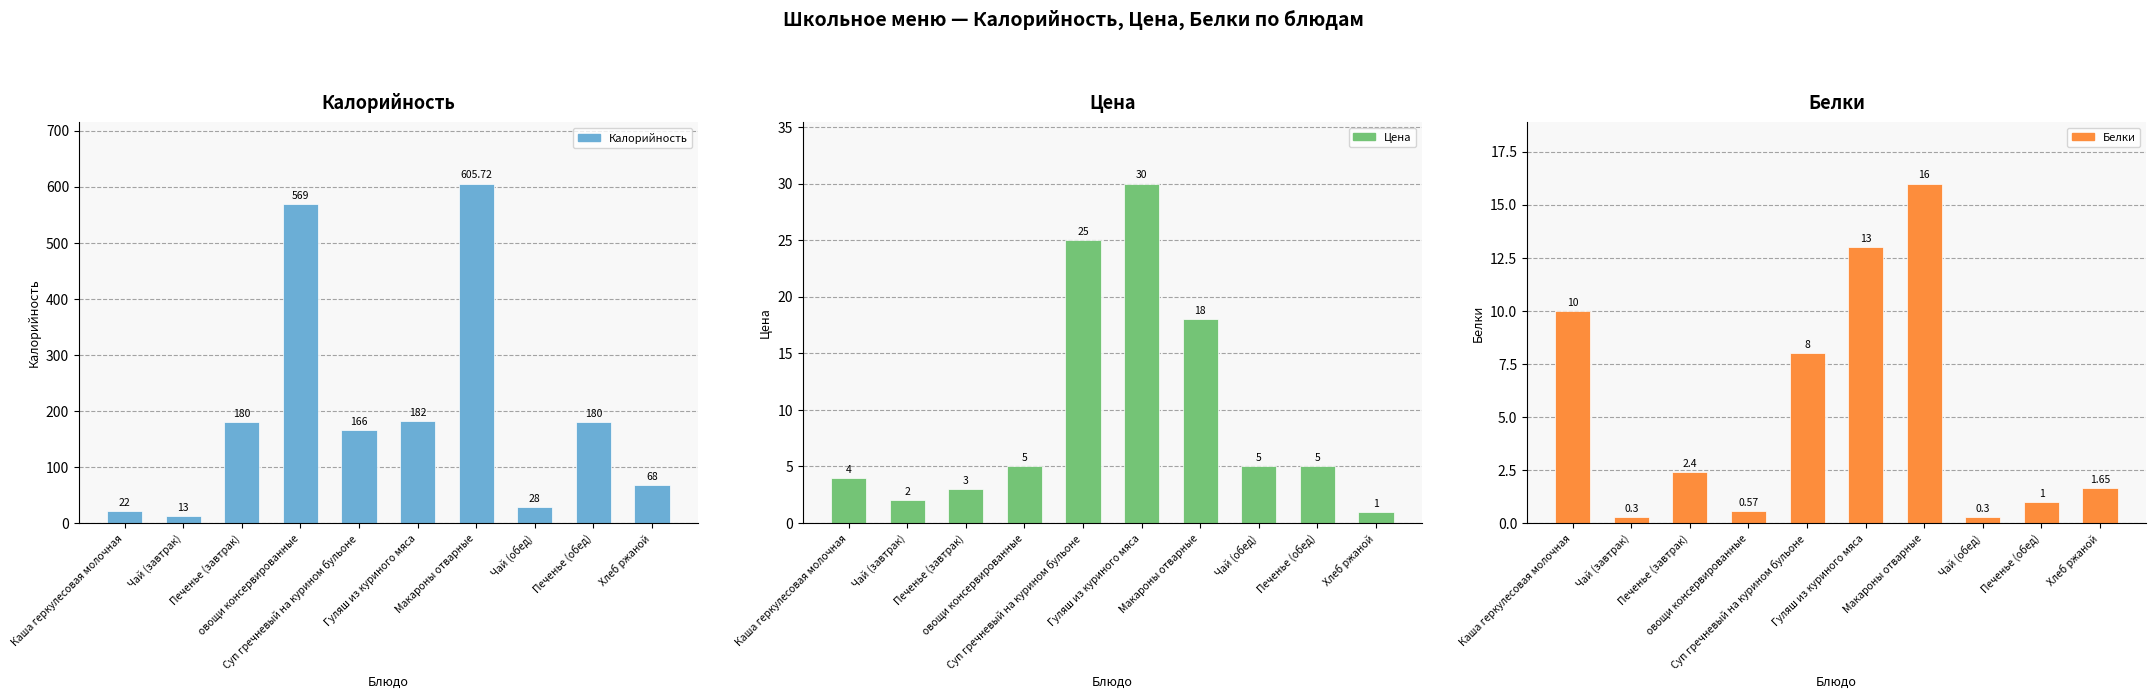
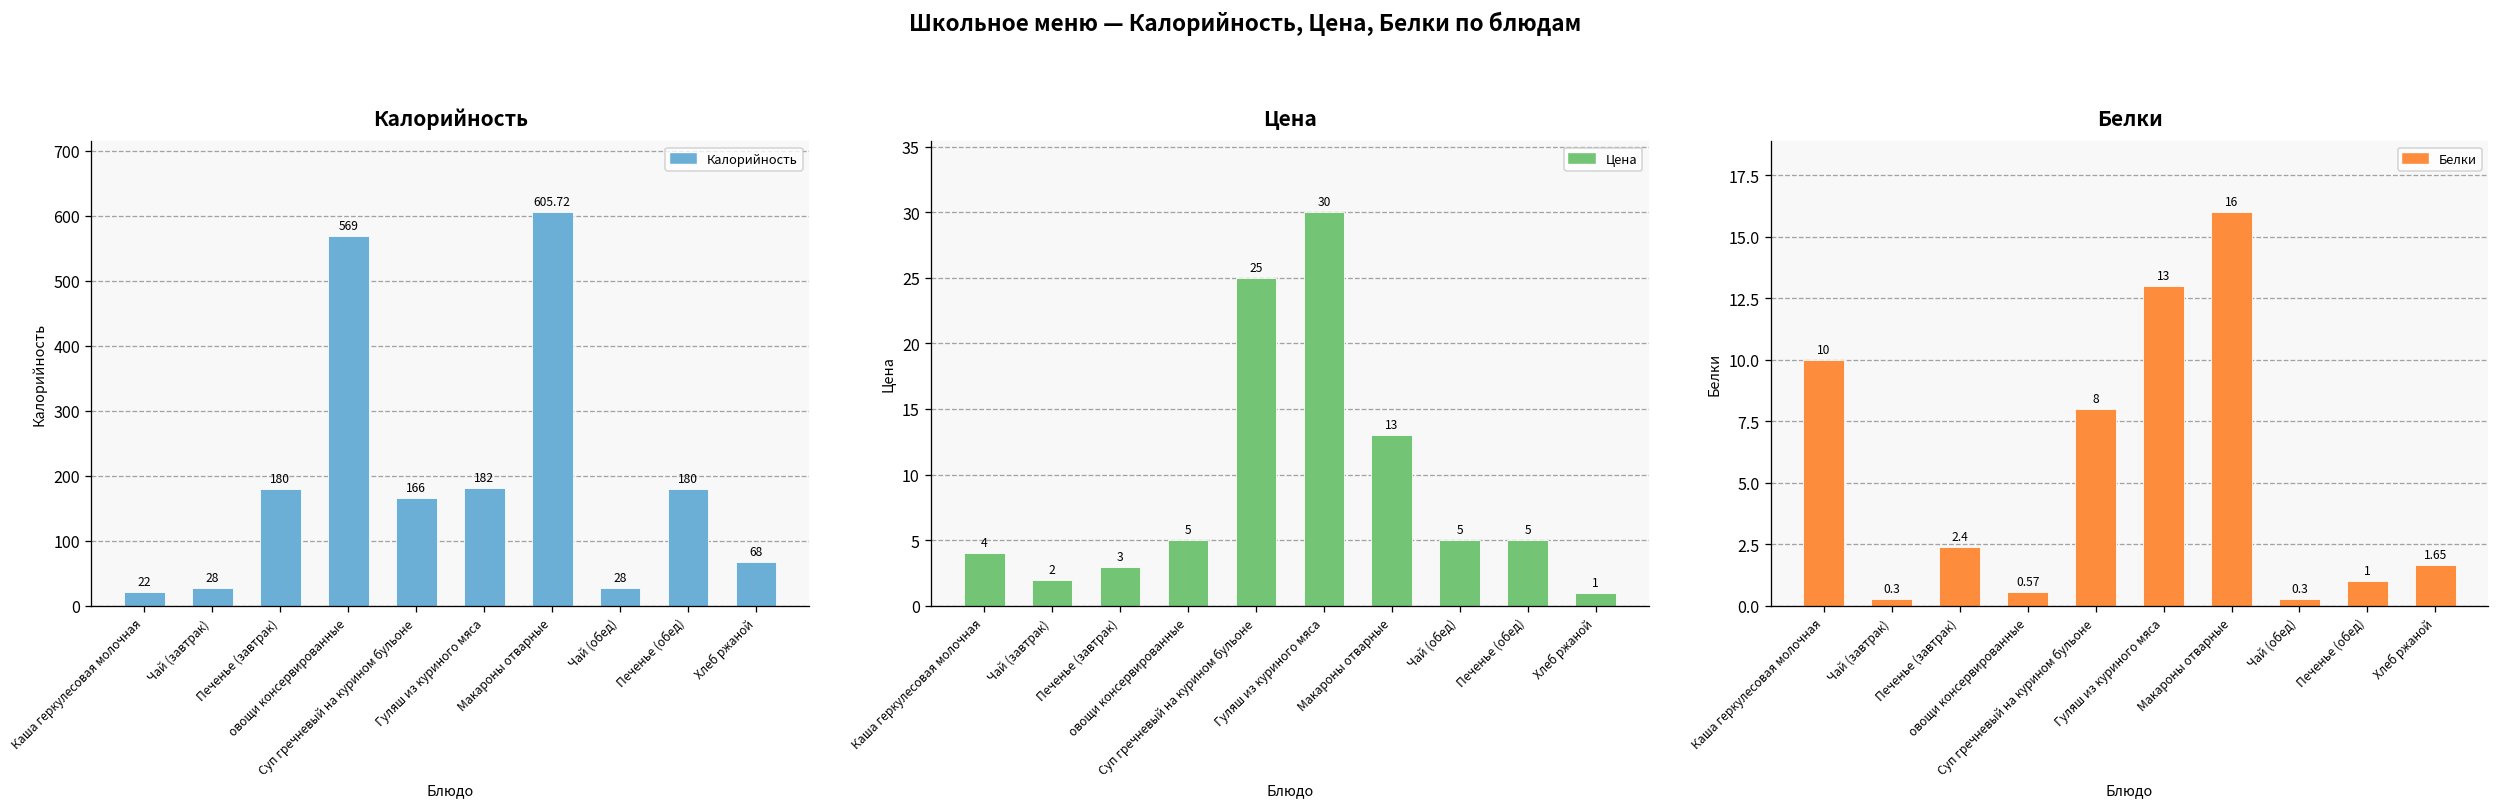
Калорийность, Чай (завтрак): 13 -> 28
Цена, Макароны отварные: 18 -> 13
